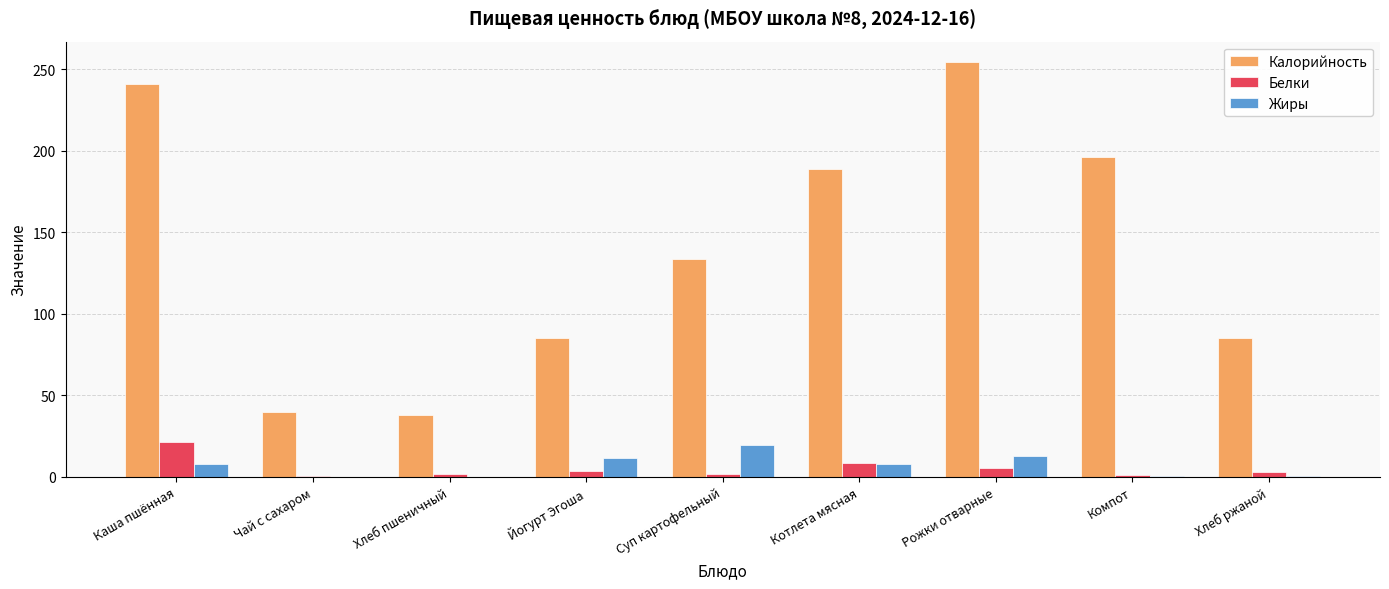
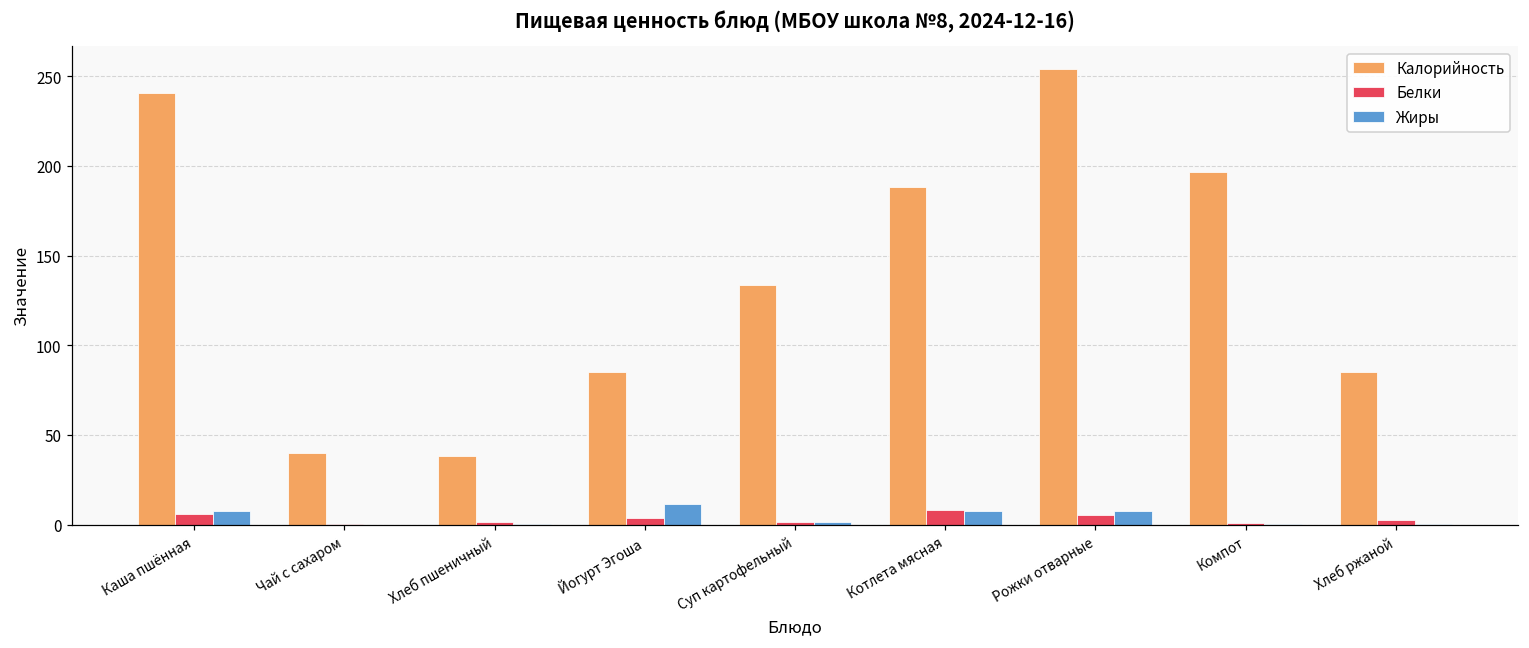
Белки, Каша пшённая: 22 -> 6
Жиры, Суп картофельный: 19 -> 1
Жиры, Рожки отварные: 13 -> 8
